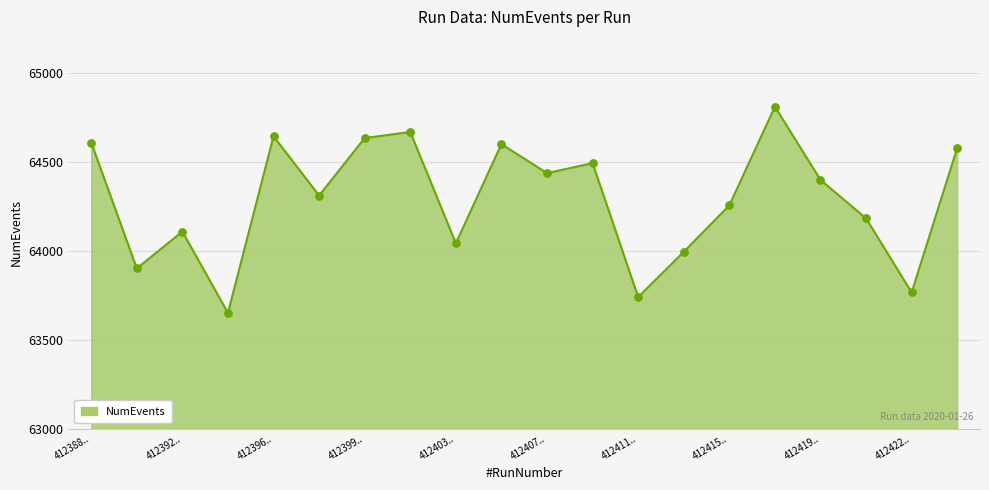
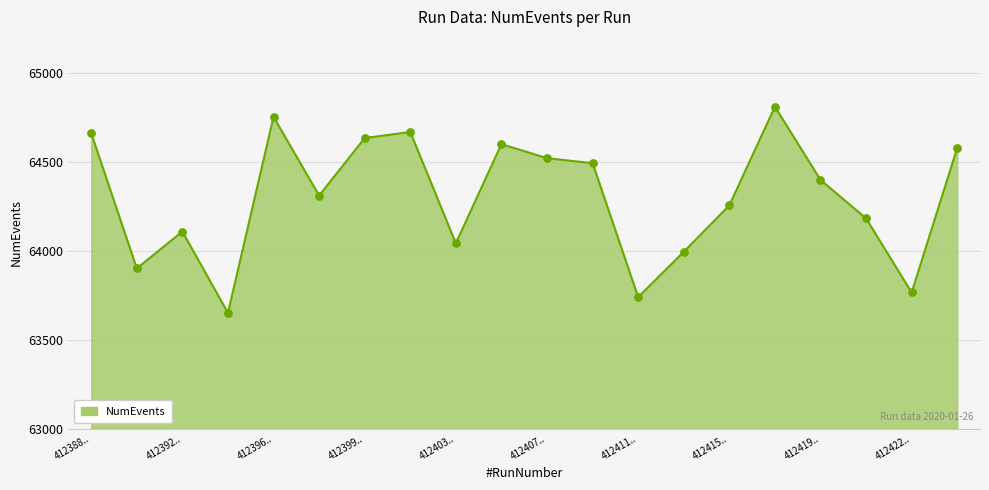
412388..: 64610 -> 64660
412396..: 64640 -> 64750
412407..: 64440 -> 64520
